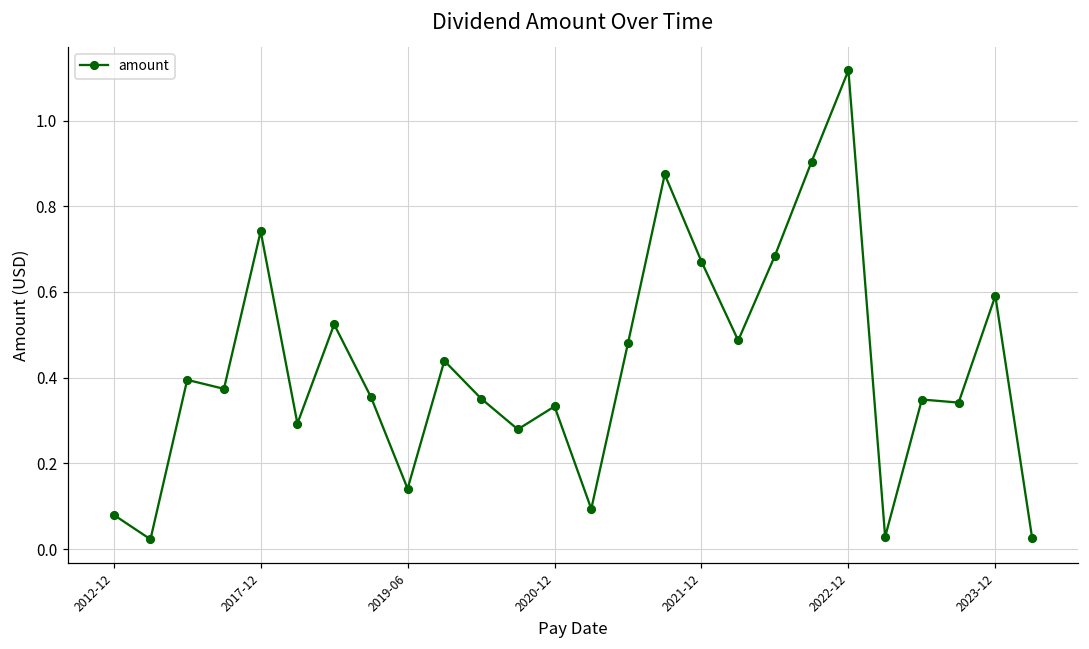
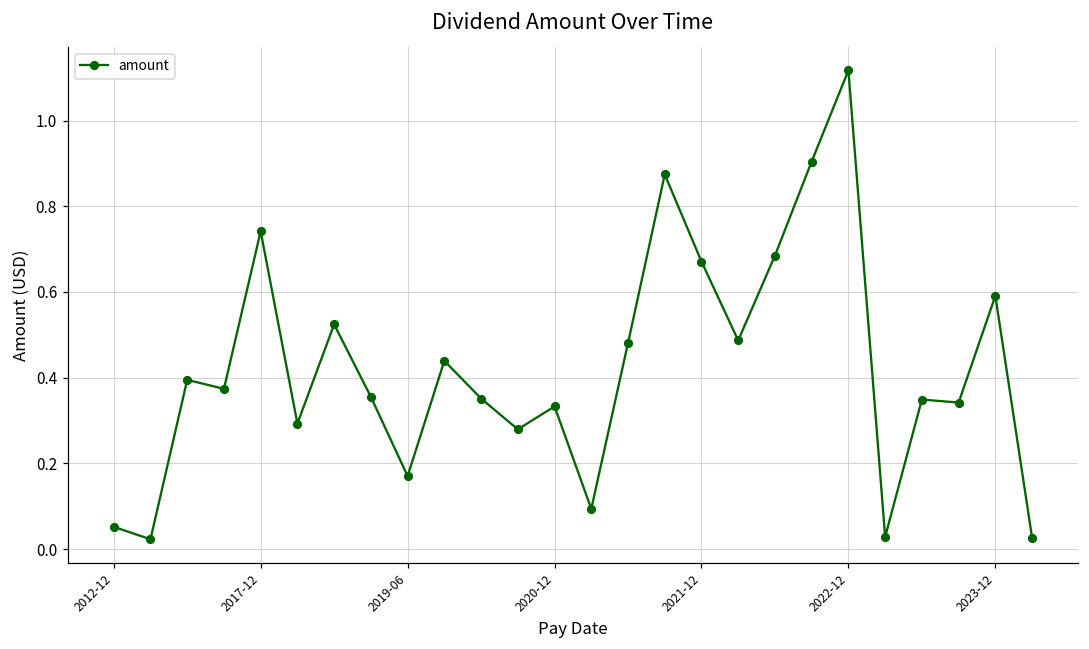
2012-12: 0.08 -> 0.05
2019-06: 0.14 -> 0.17
